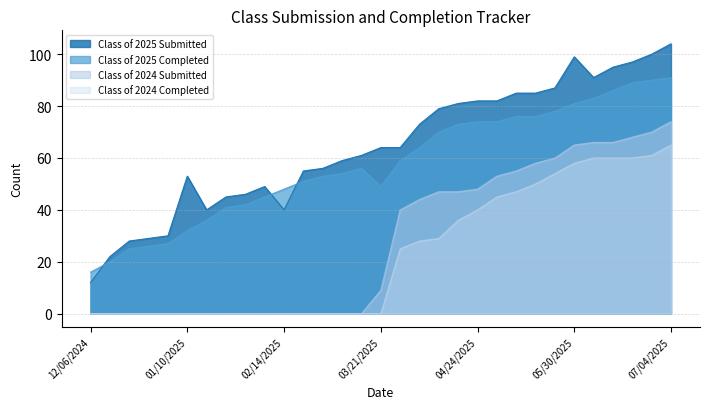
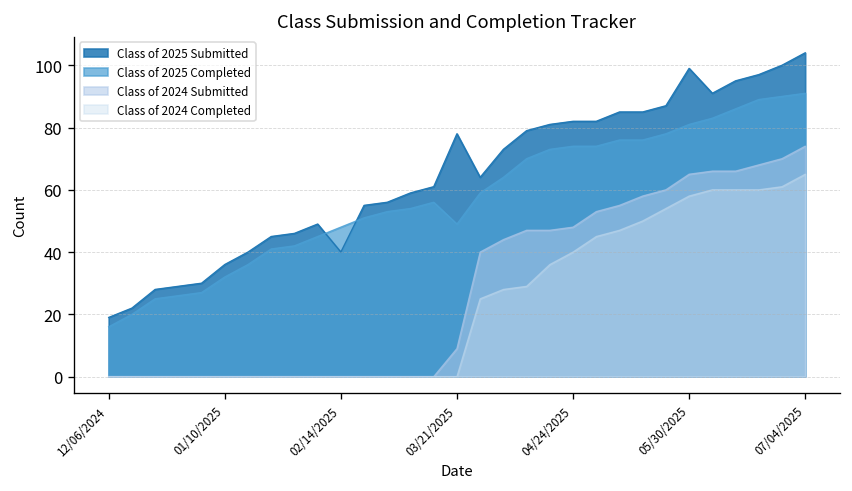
Class of 2025 Submitted, 12/06/2024: 12 -> 19
Class of 2025 Submitted, 01/10/2025: 53 -> 36
Class of 2025 Submitted, 03/21/2025: 64 -> 78
